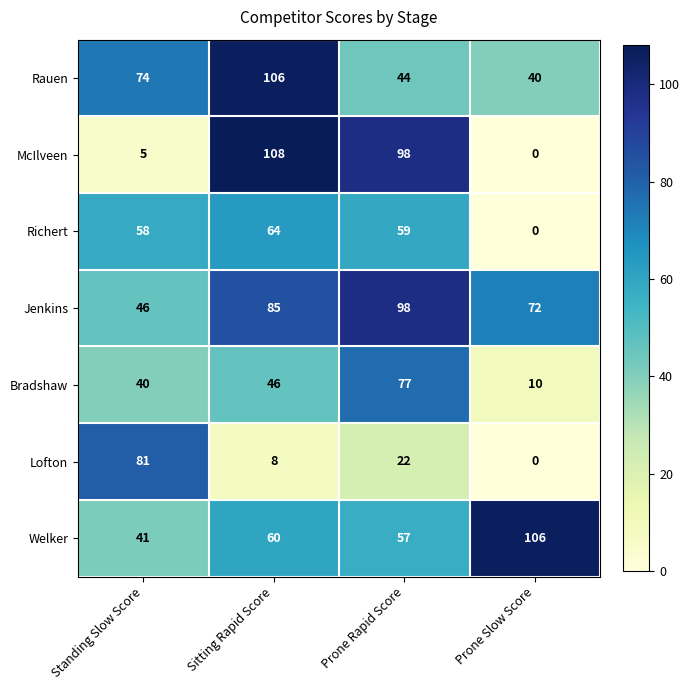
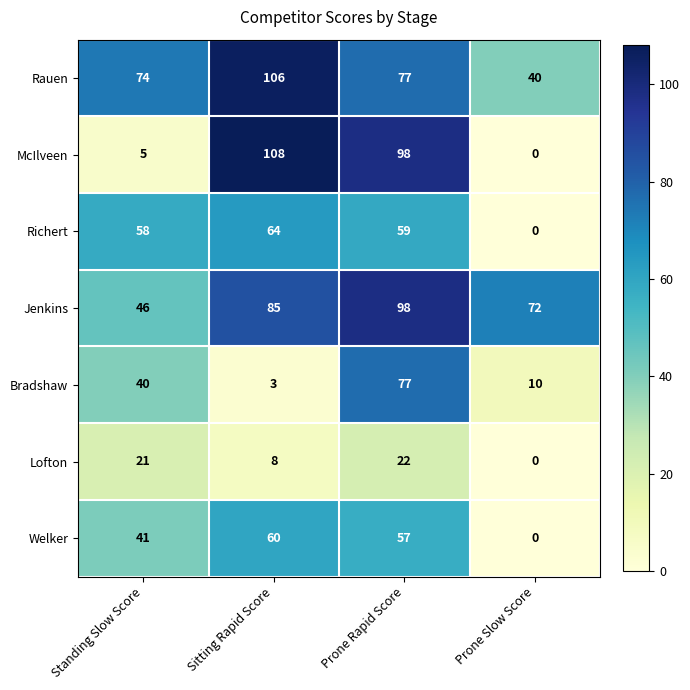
Rauen, Prone Rapid Score: 44 -> 77
Bradshaw, Sitting Rapid Score: 46 -> 3
Lofton, Standing Slow Score: 81 -> 21
Welker, Prone Slow Score: 106 -> 0
